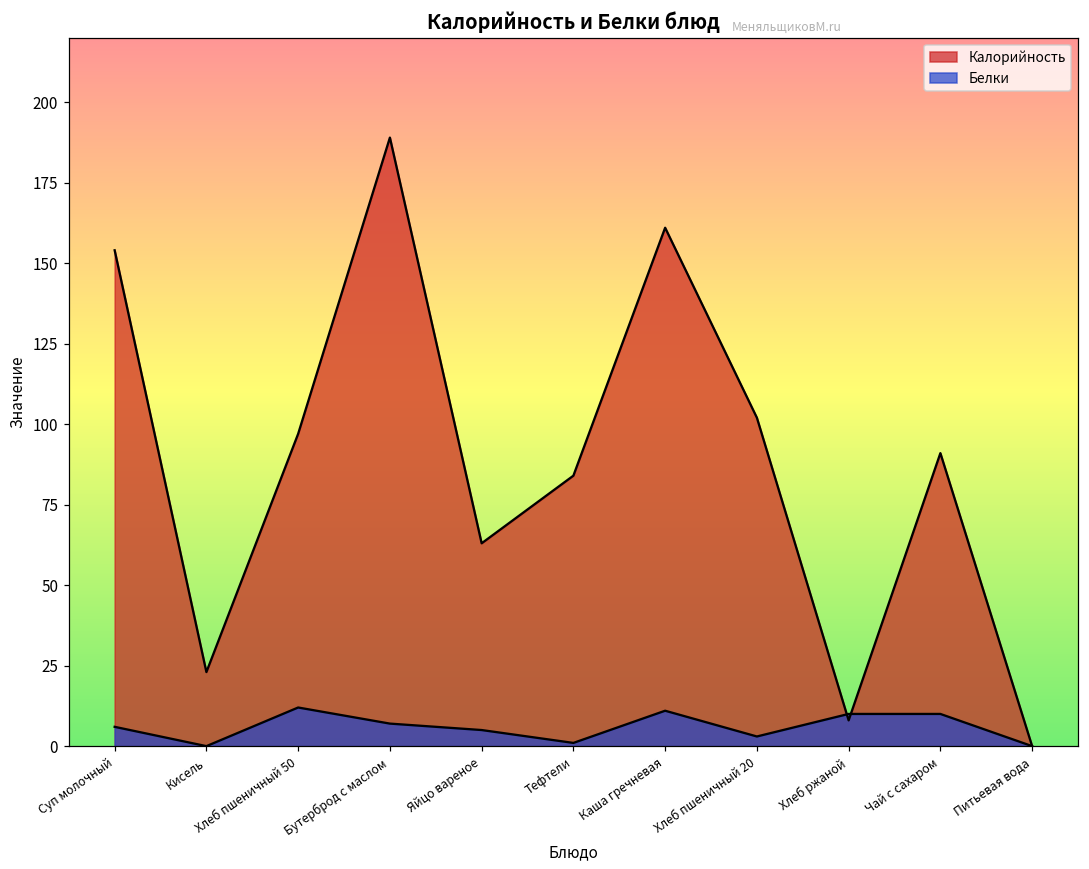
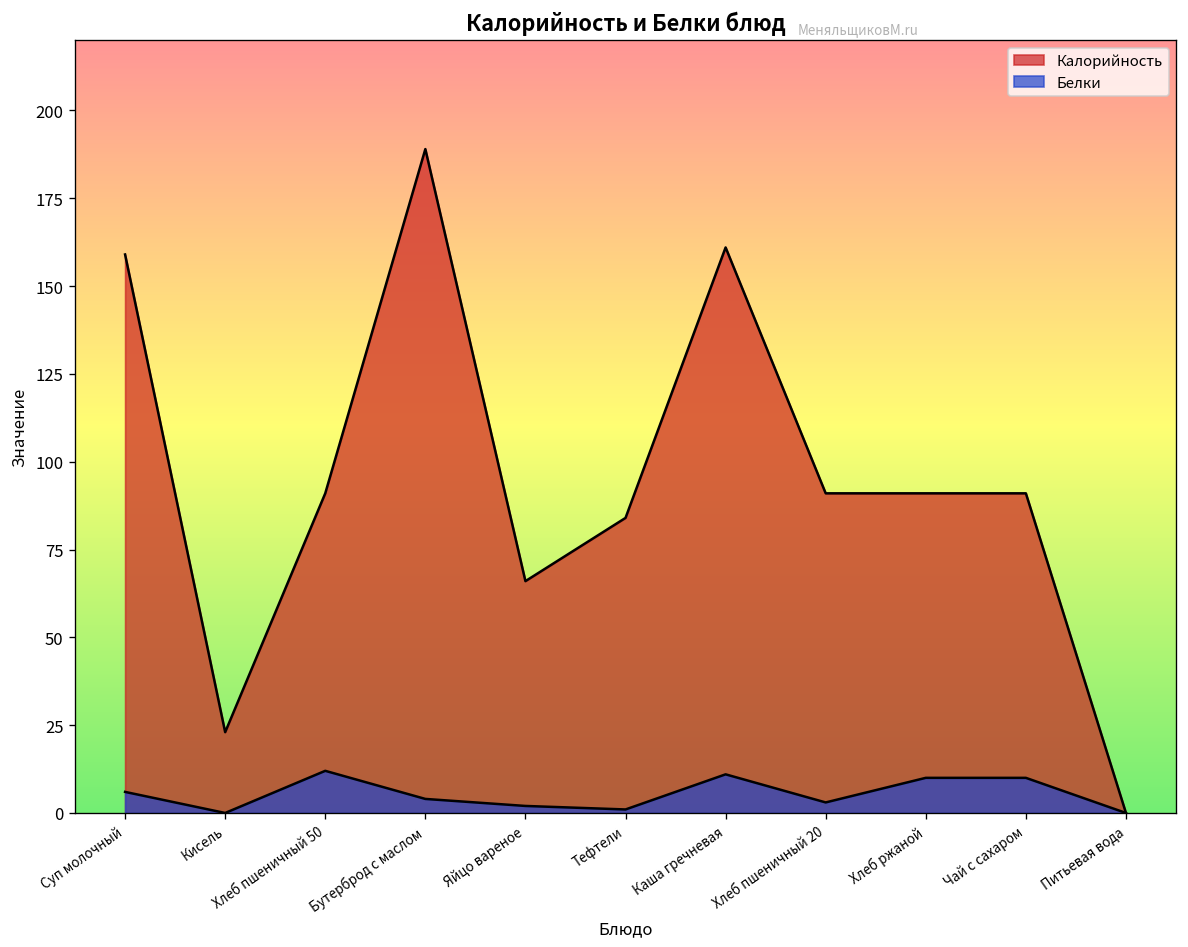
Калорийность, Суп молочный: 154 -> 159
Калорийность, Хлеб пшеничный 50: 97 -> 91
Белки, Бутерброд с маслом: 7 -> 4
Калорийность, Яйцо вареное: 63 -> 66
Белки, Яйцо вареное: 5 -> 2
Калорийность, Хлеб пшеничный 20: 102 -> 91
Калорийность, Хлеб ржаной: 8 -> 91
